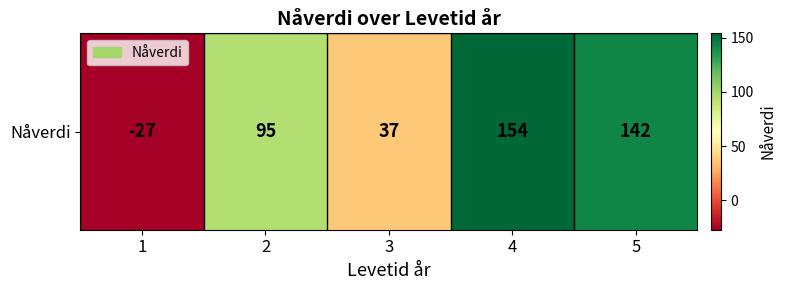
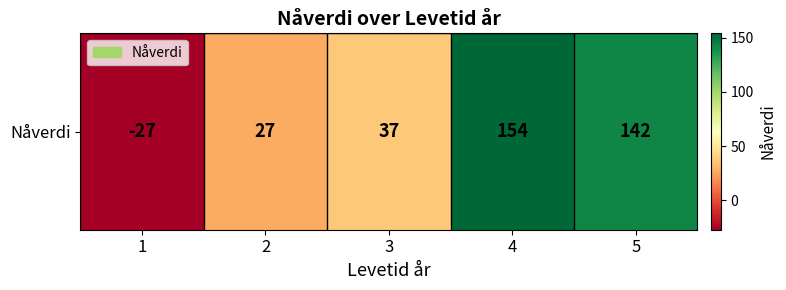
Nåverdi, 2: 95 -> 27
